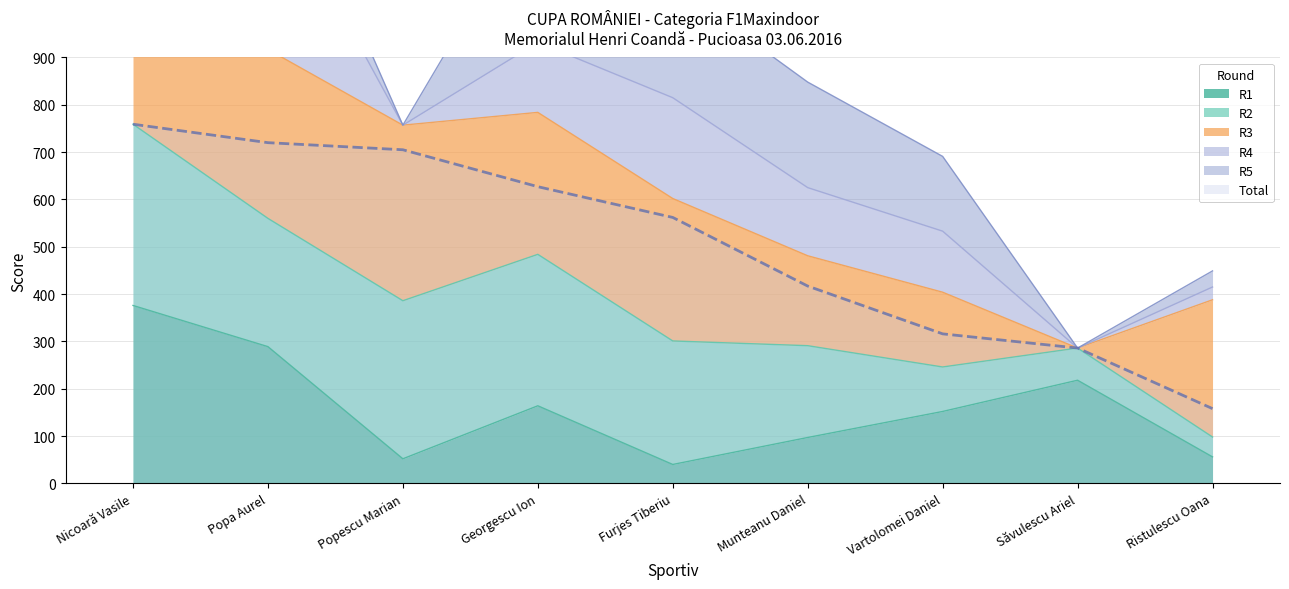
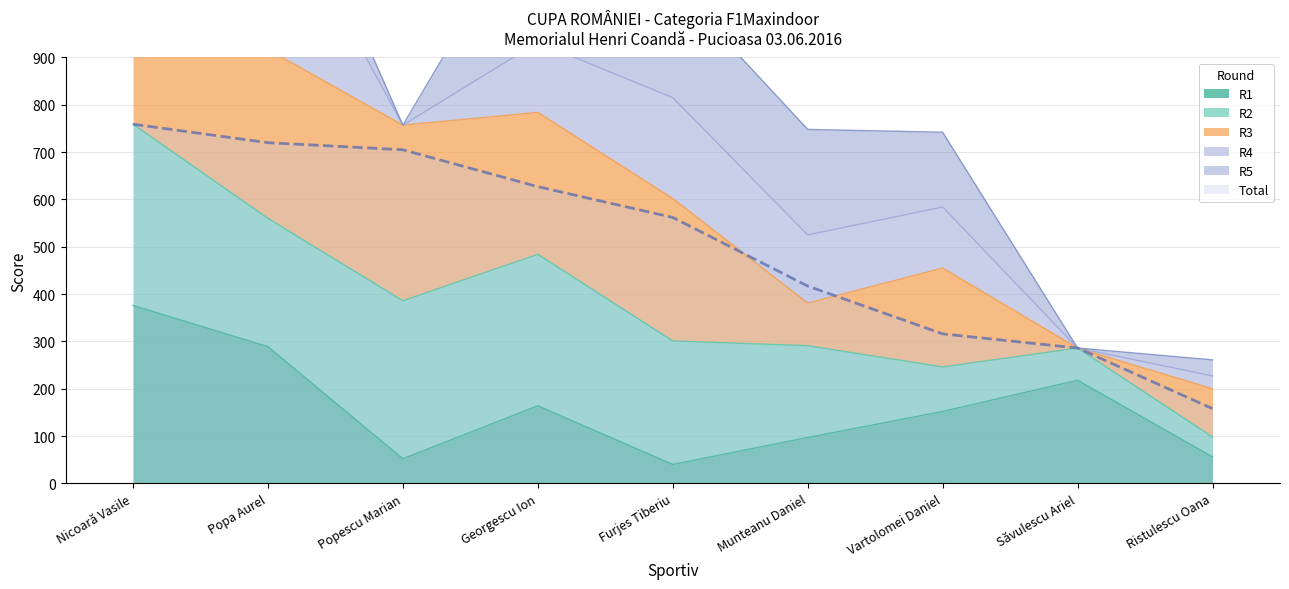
R3, Munteanu Daniel: 190 -> 90
R3, Vartolomei Daniel: 160 -> 210
R3, Ristulescu Oana: 290 -> 100
